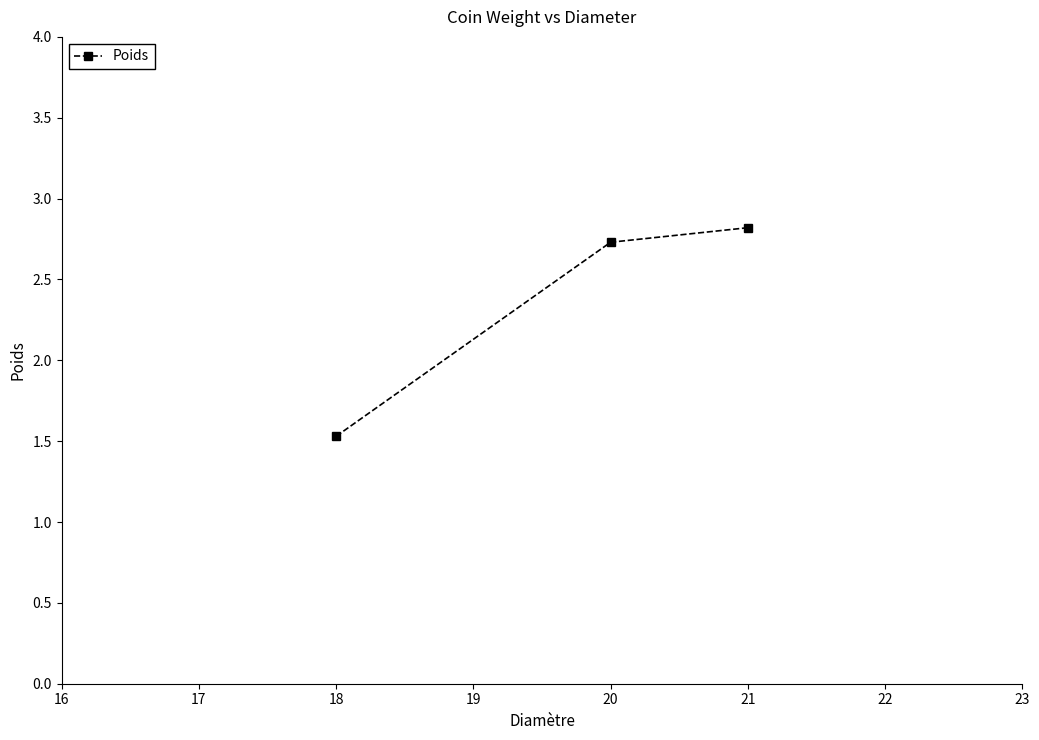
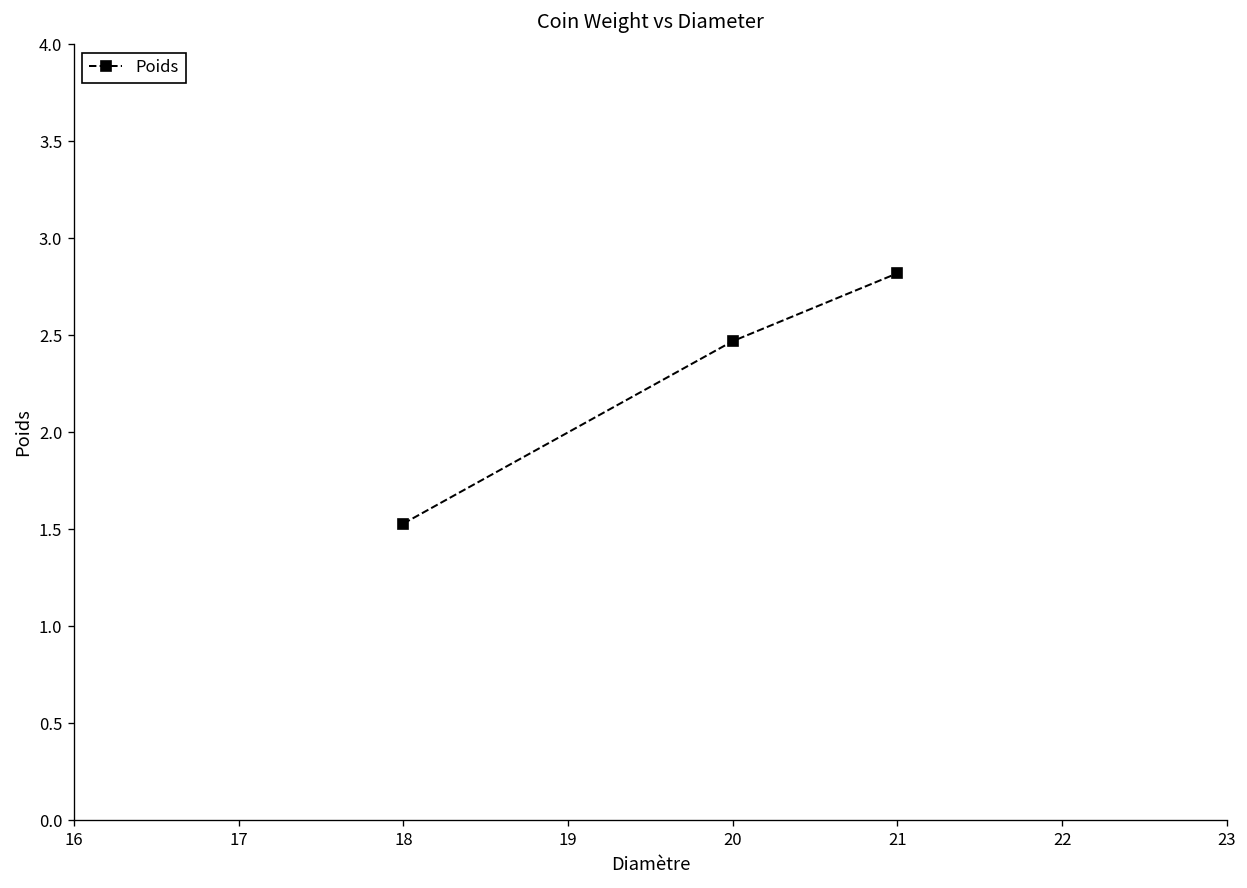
20: 2.73 -> 2.47
